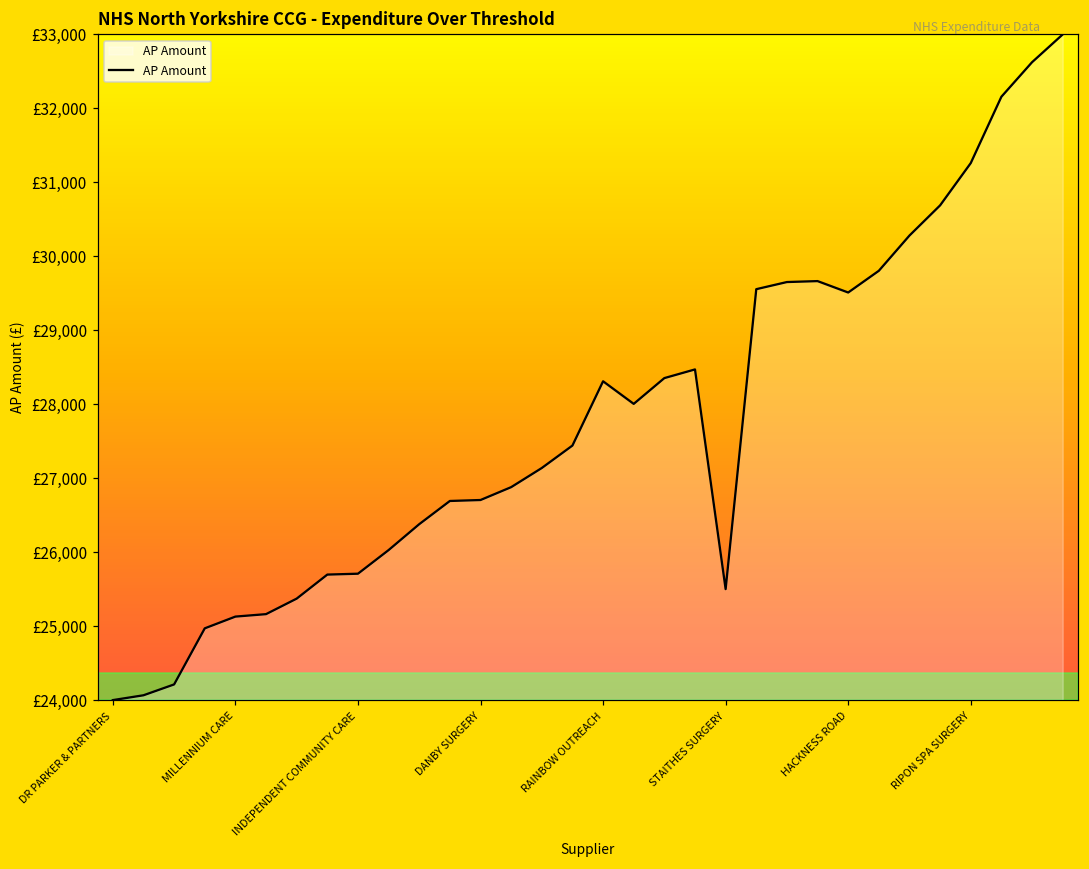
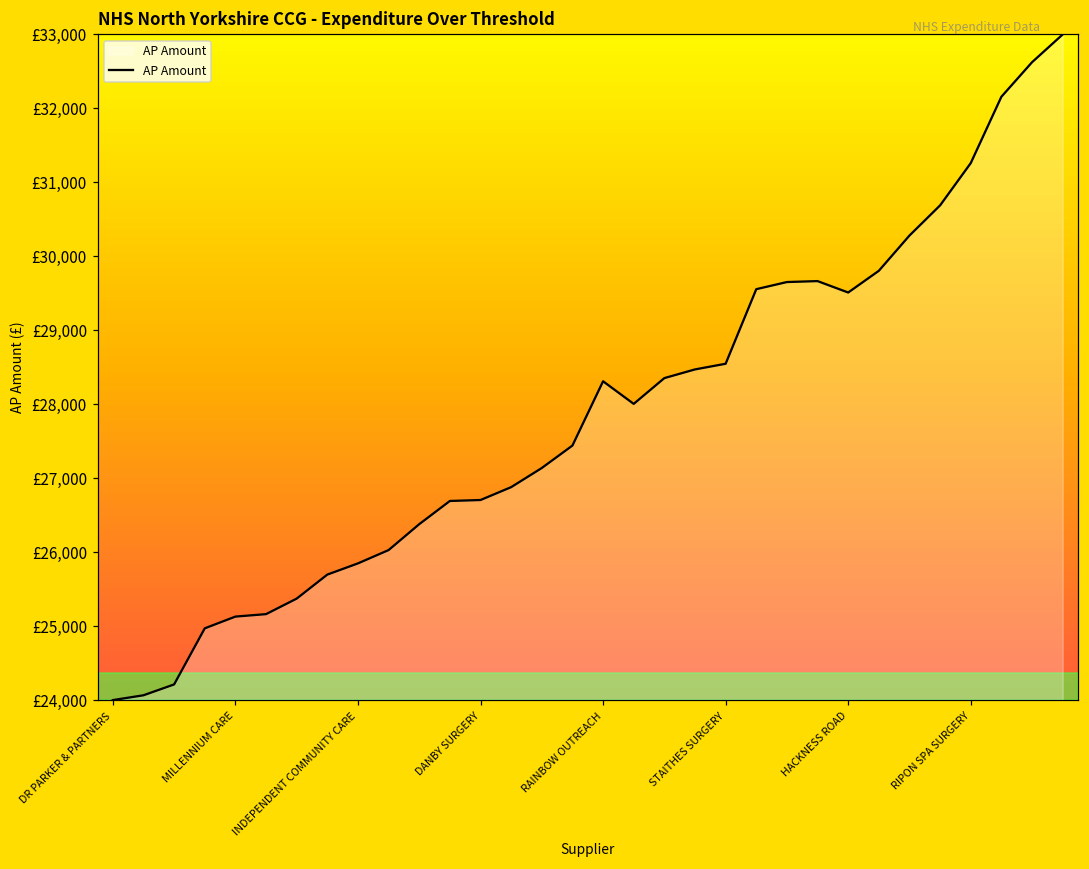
INDEPENDENT COMMUNITY CARE: £25,700 -> £25,800
STAITHES SURGERY: £25,500 -> £28,500
